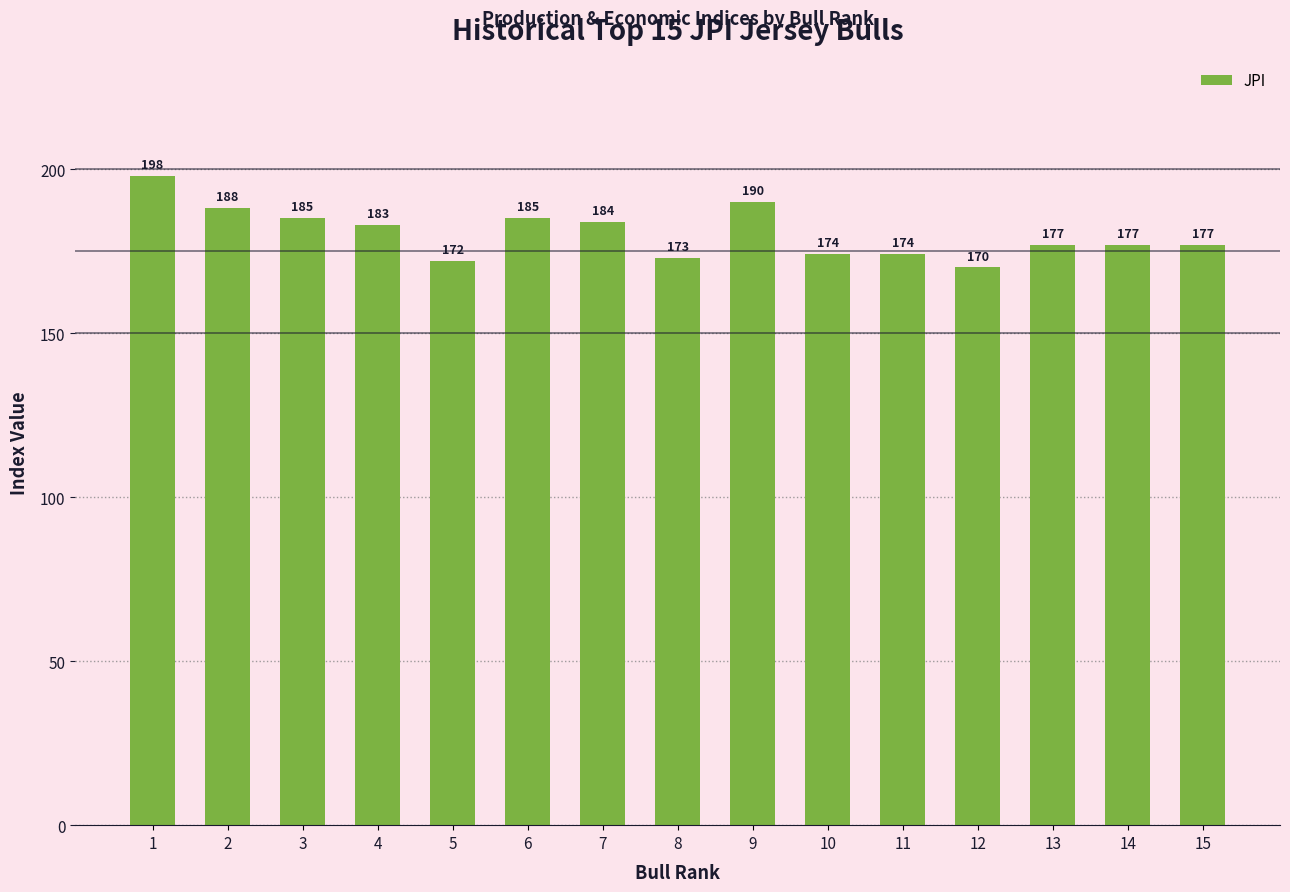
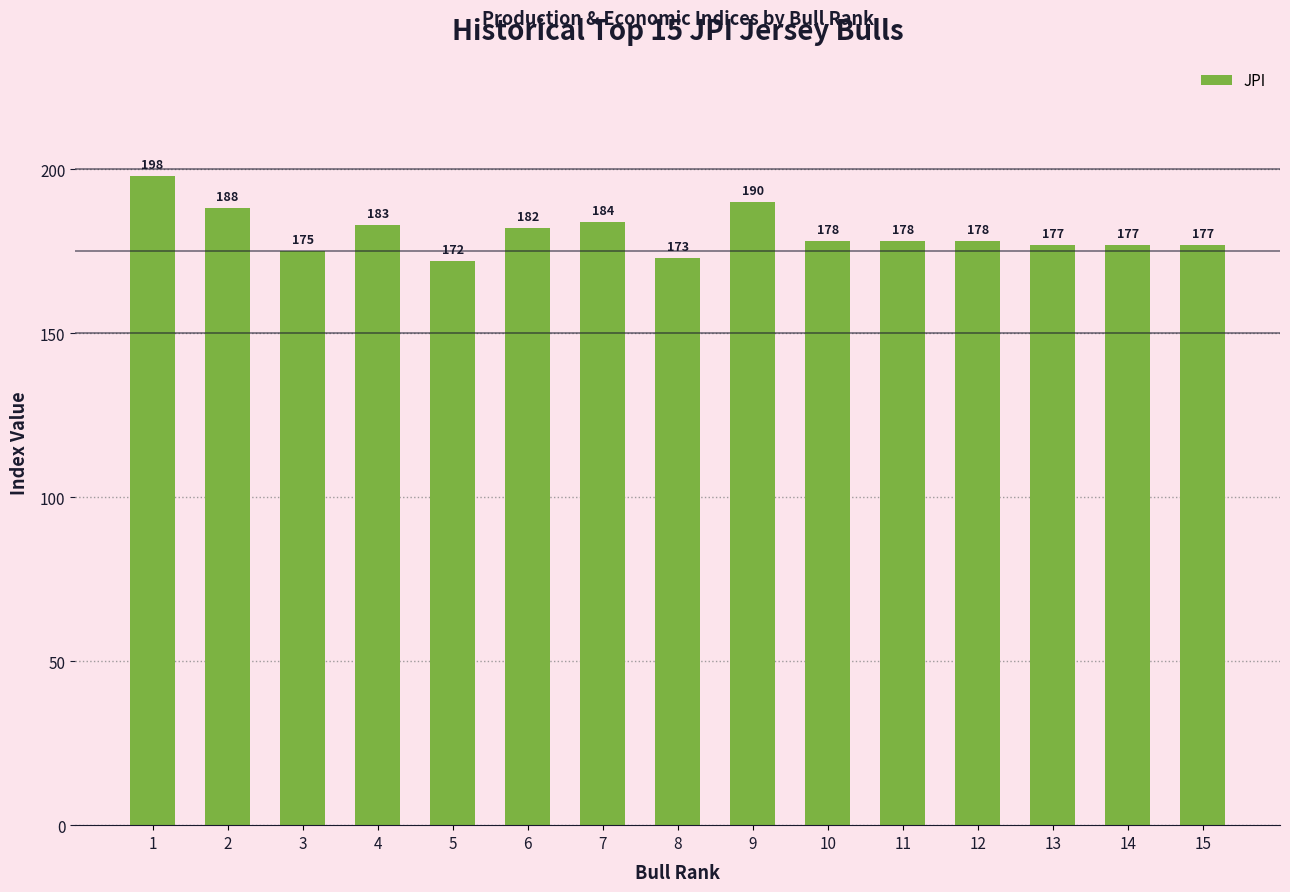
3: 185 -> 175
6: 185 -> 182
10: 174 -> 178
11: 174 -> 178
12: 170 -> 178
